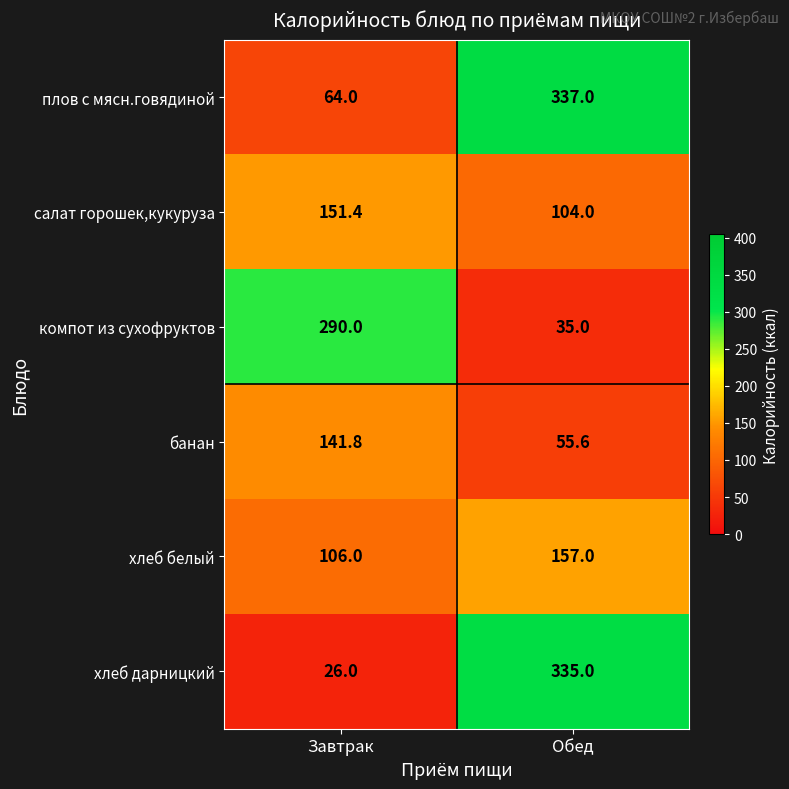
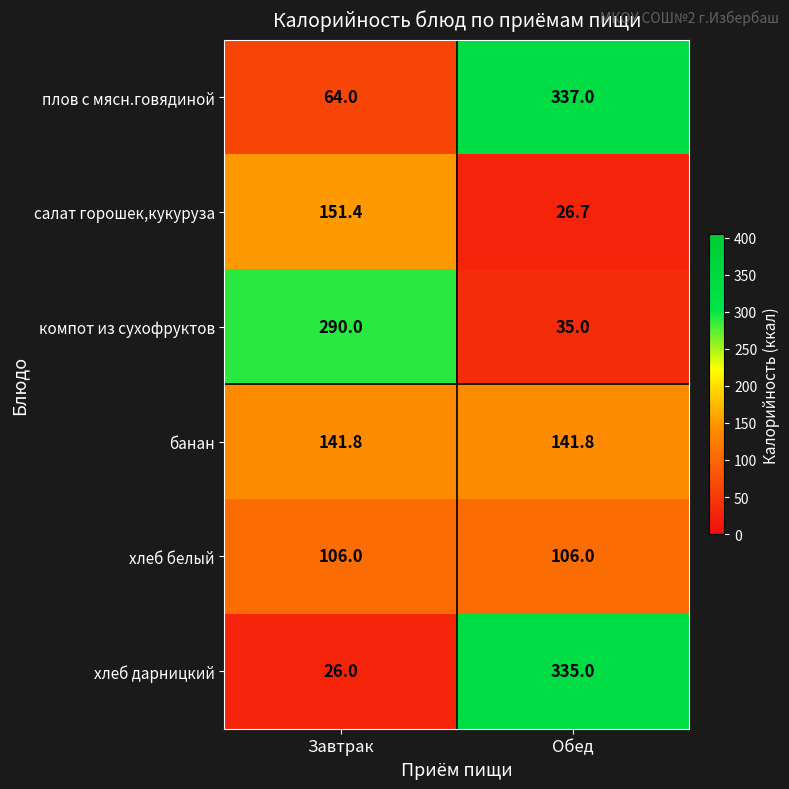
салат горошек,кукуруза, Обед: 104.0 -> 26.7
банан, Обед: 55.6 -> 141.8
хлеб белый, Обед: 157.0 -> 106.0
